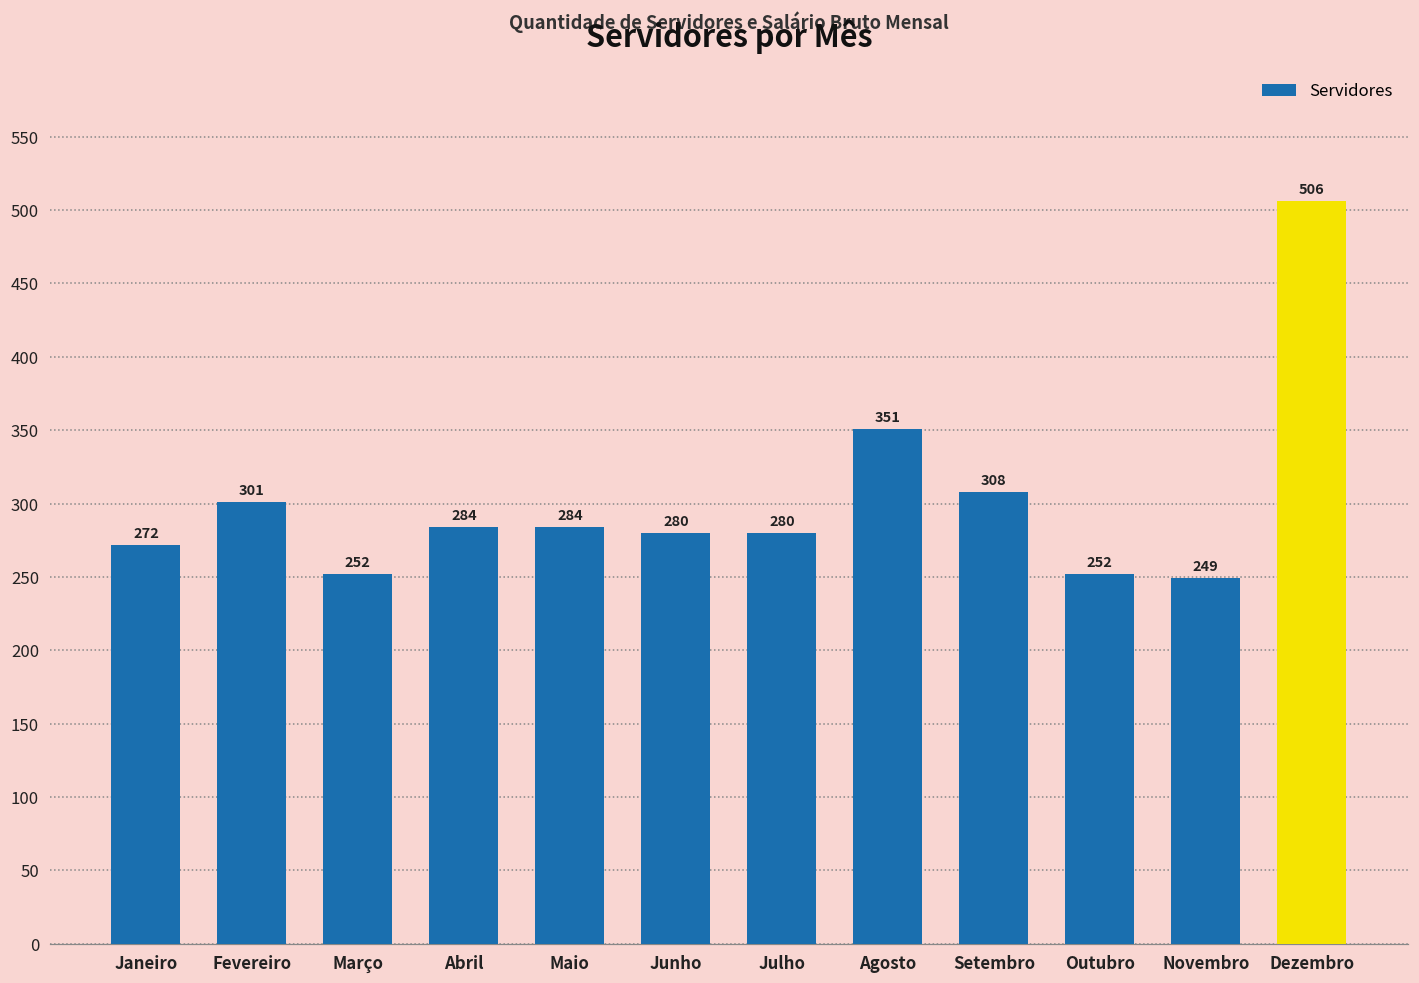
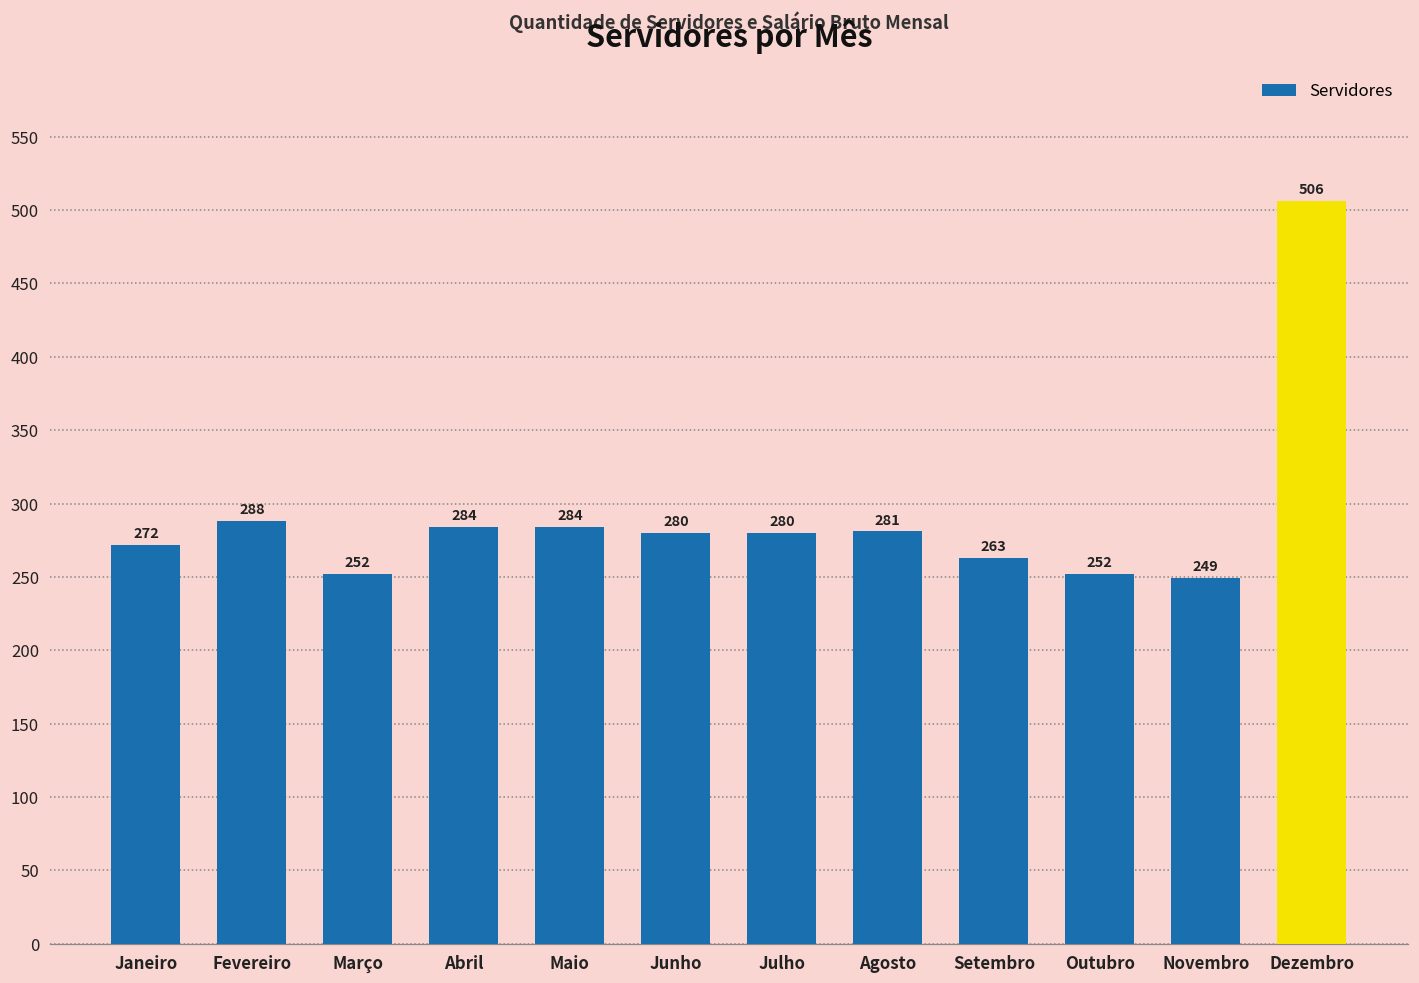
Fevereiro: 301 -> 288
Agosto: 351 -> 281
Setembro: 308 -> 263
